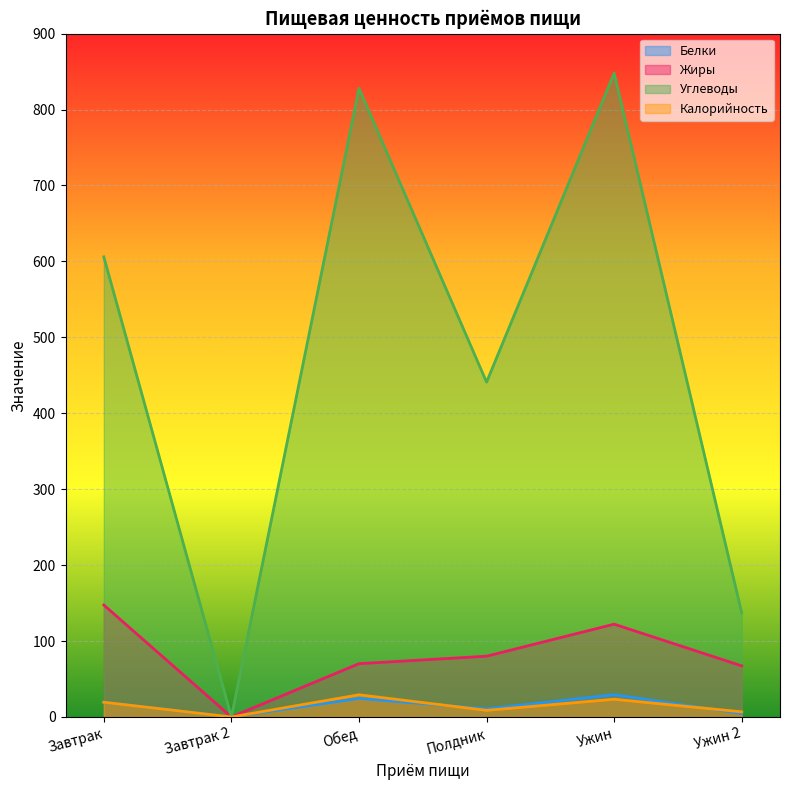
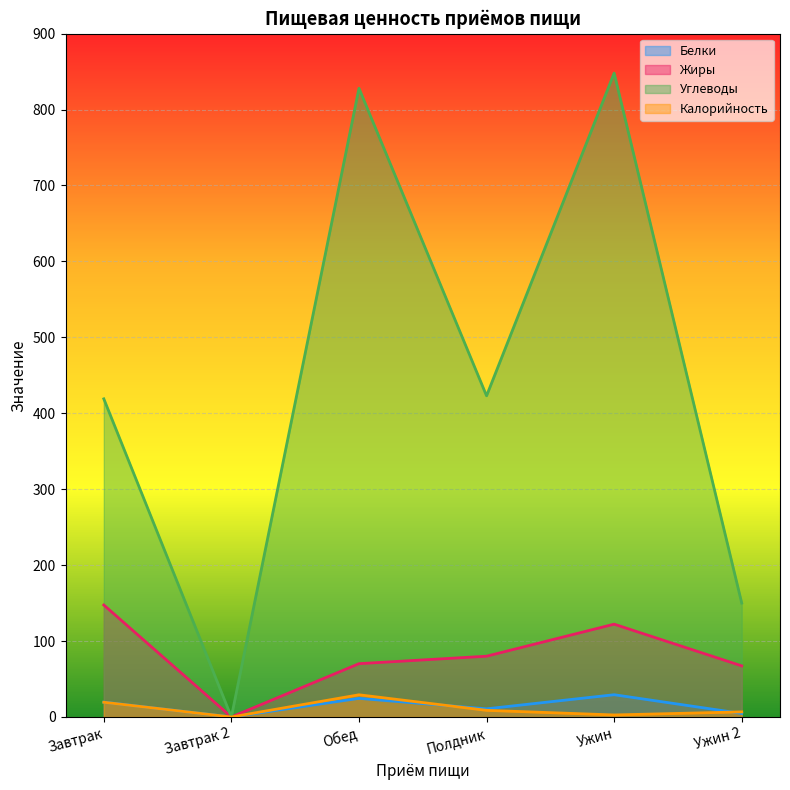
Углеводы, Завтрак: 610 -> 420
Углеводы, Полдник: 440 -> 420
Калорийность, Ужин: 20 -> 0
Углеводы, Ужин 2: 140 -> 150
